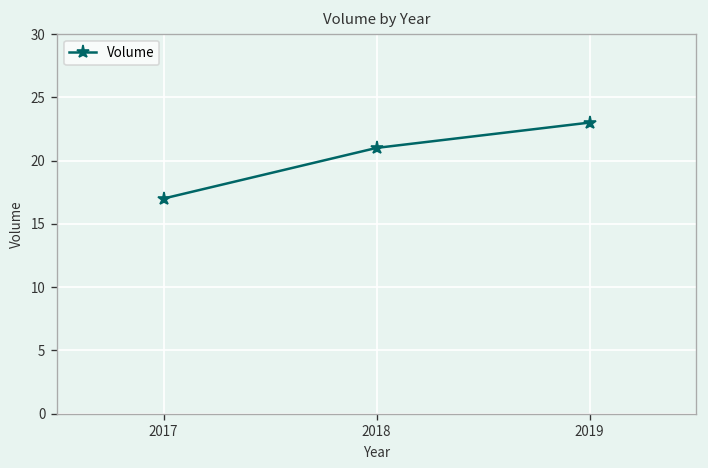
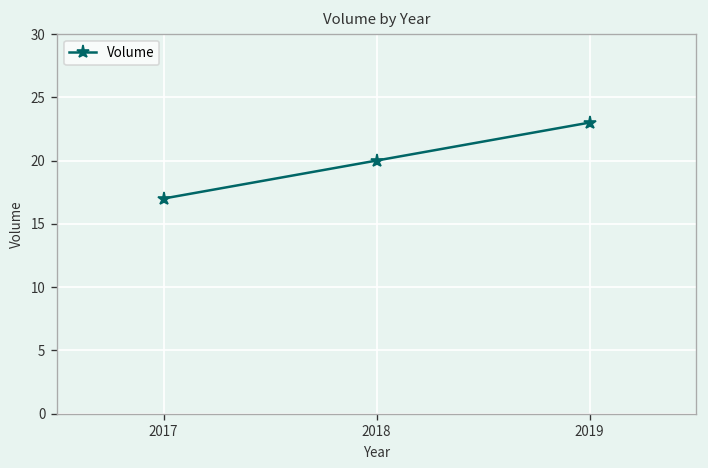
2018: 21 -> 20
